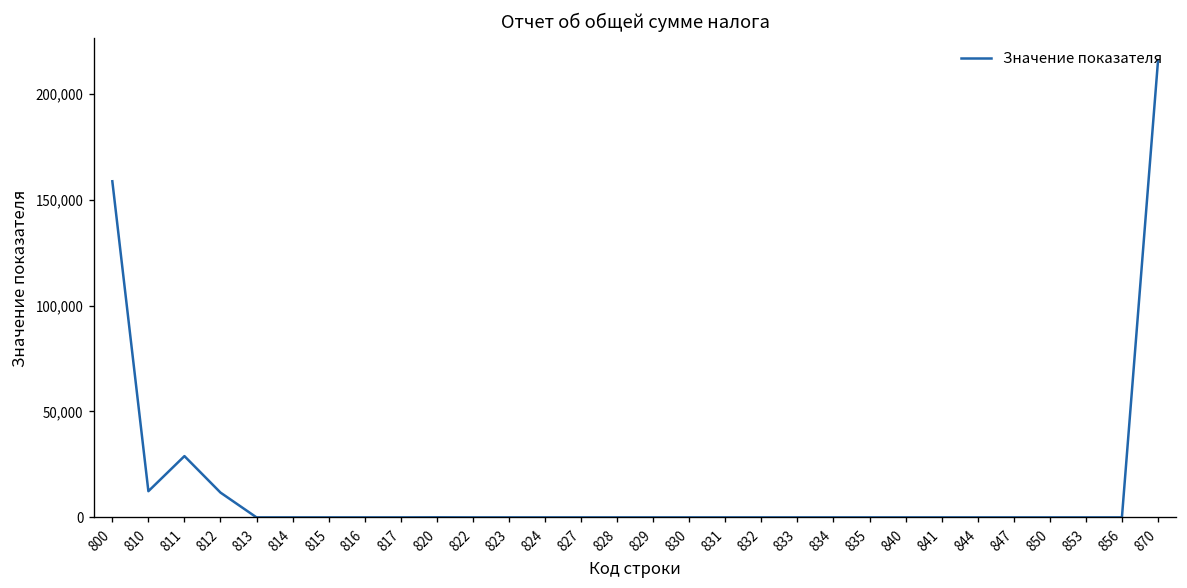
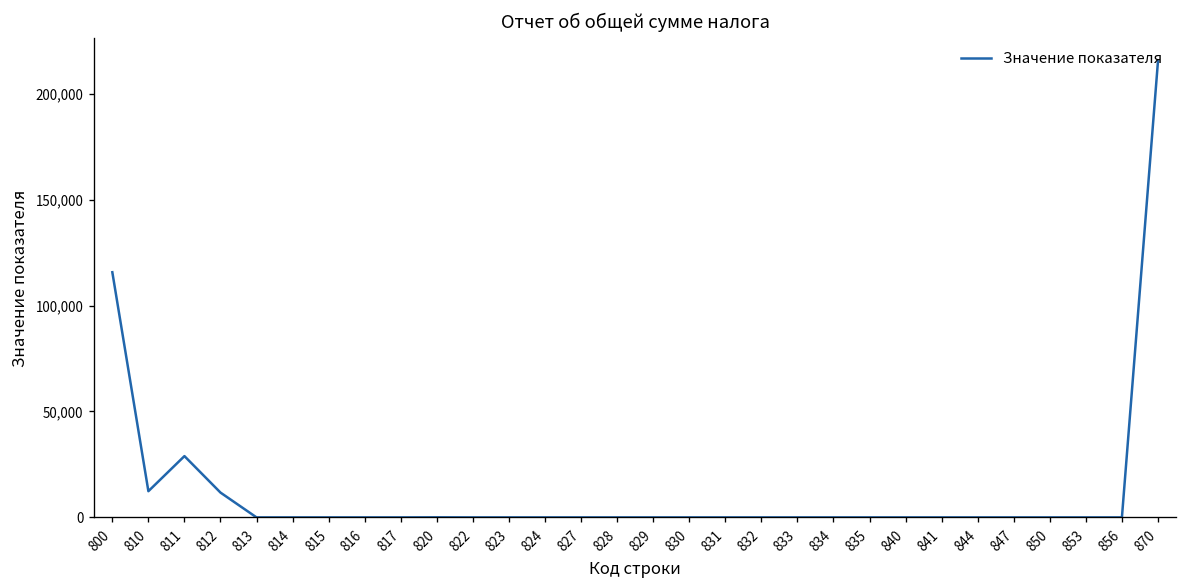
800: 159,000 -> 116,000
